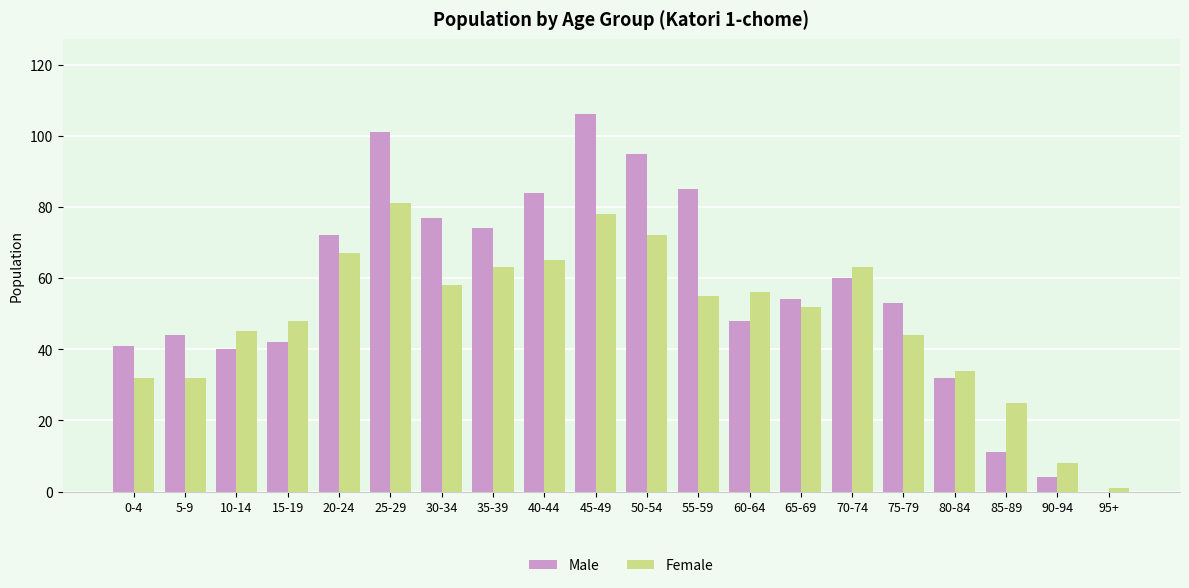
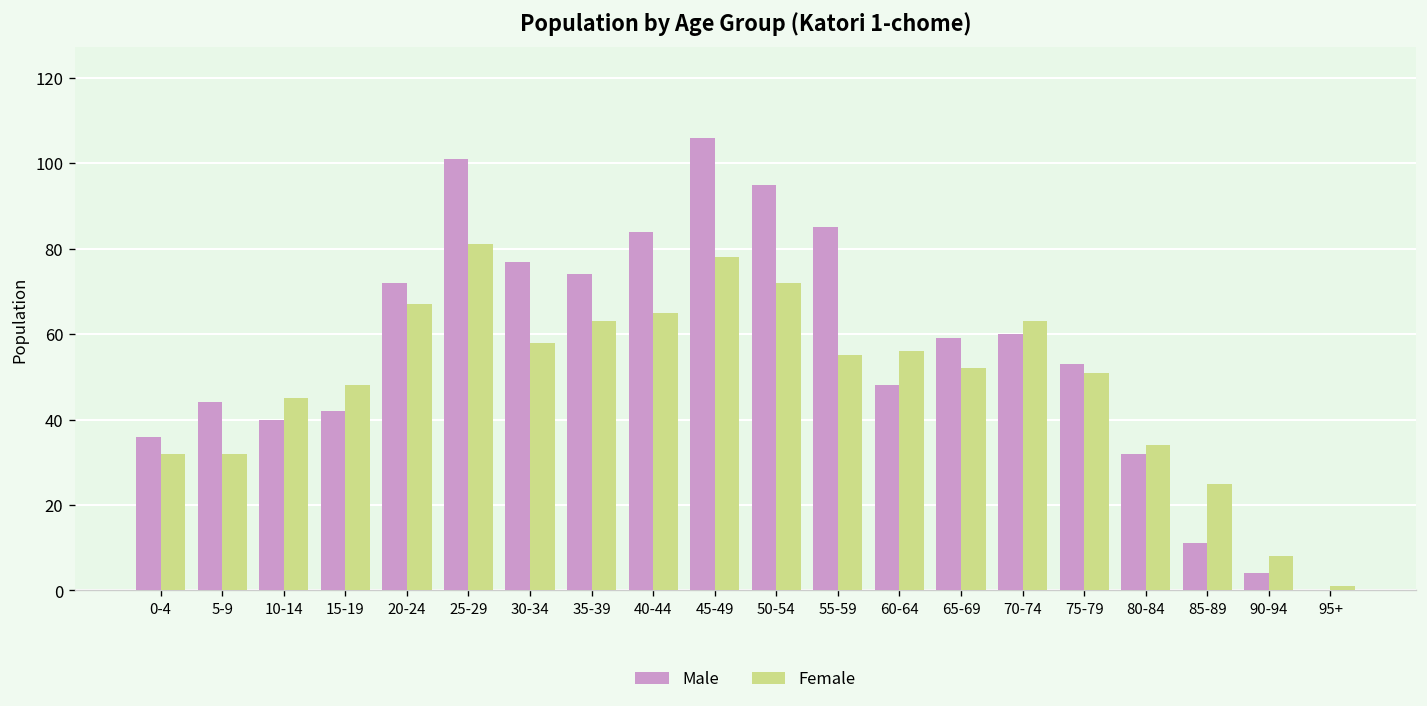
Male, 0-4: 41 -> 36
Male, 65-69: 54 -> 59
Female, 75-79: 44 -> 51
